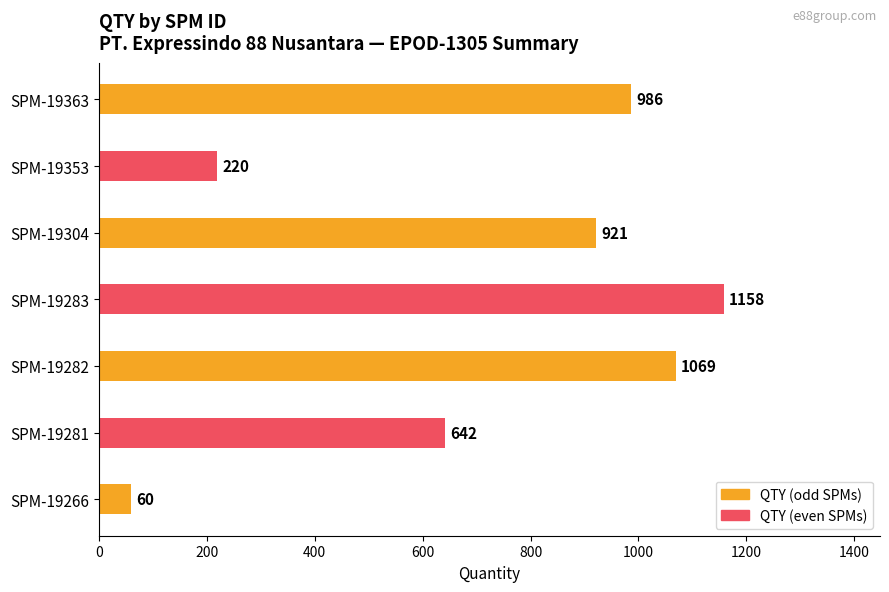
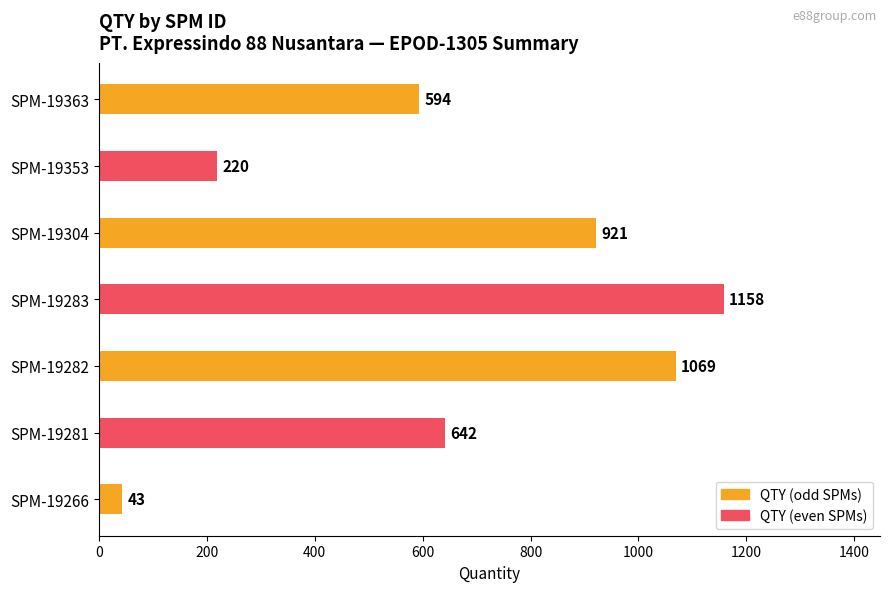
SPM-19363: 986 -> 594
SPM-19266: 60 -> 43
